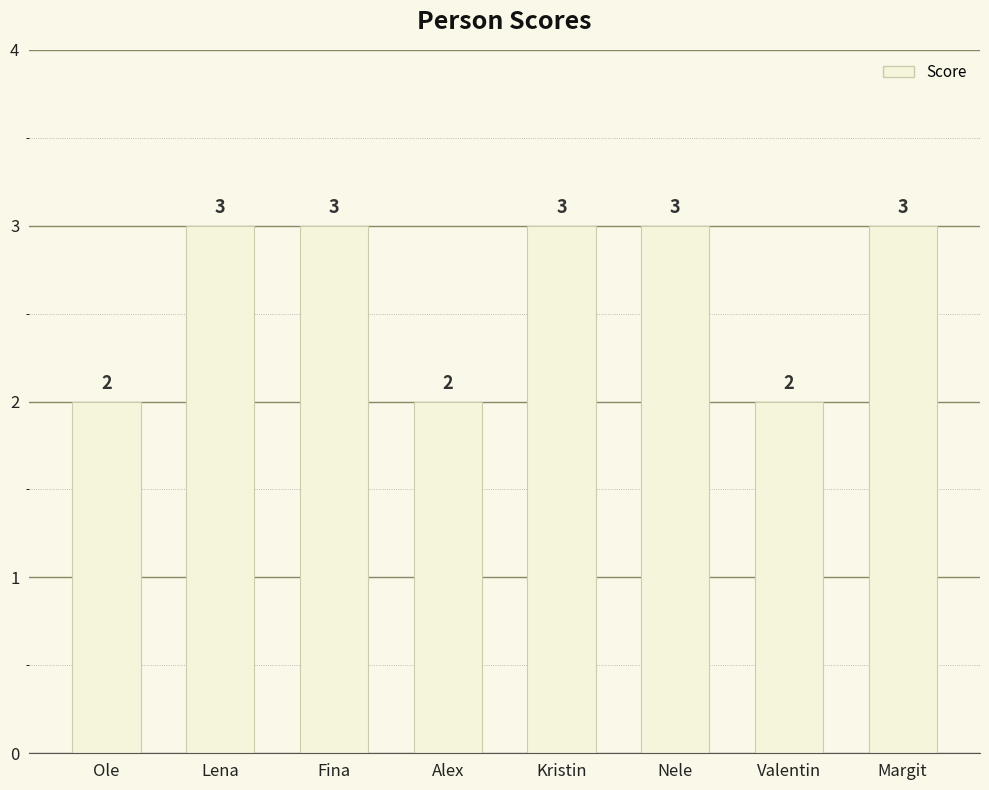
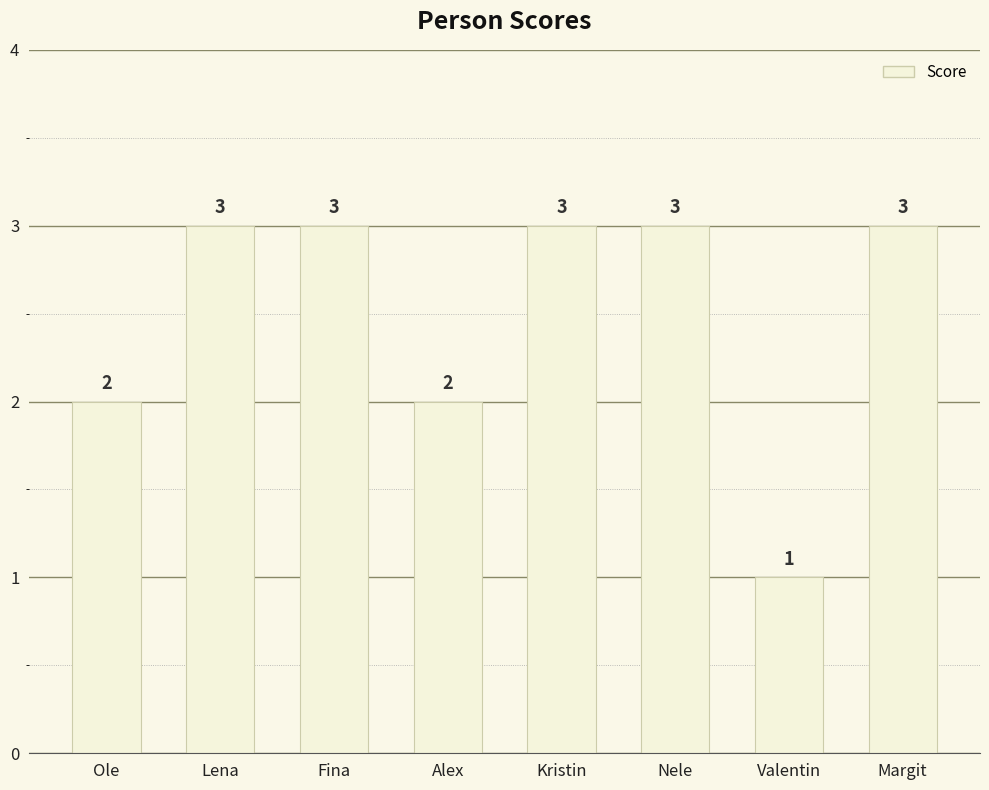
Valentin: 2 -> 1
